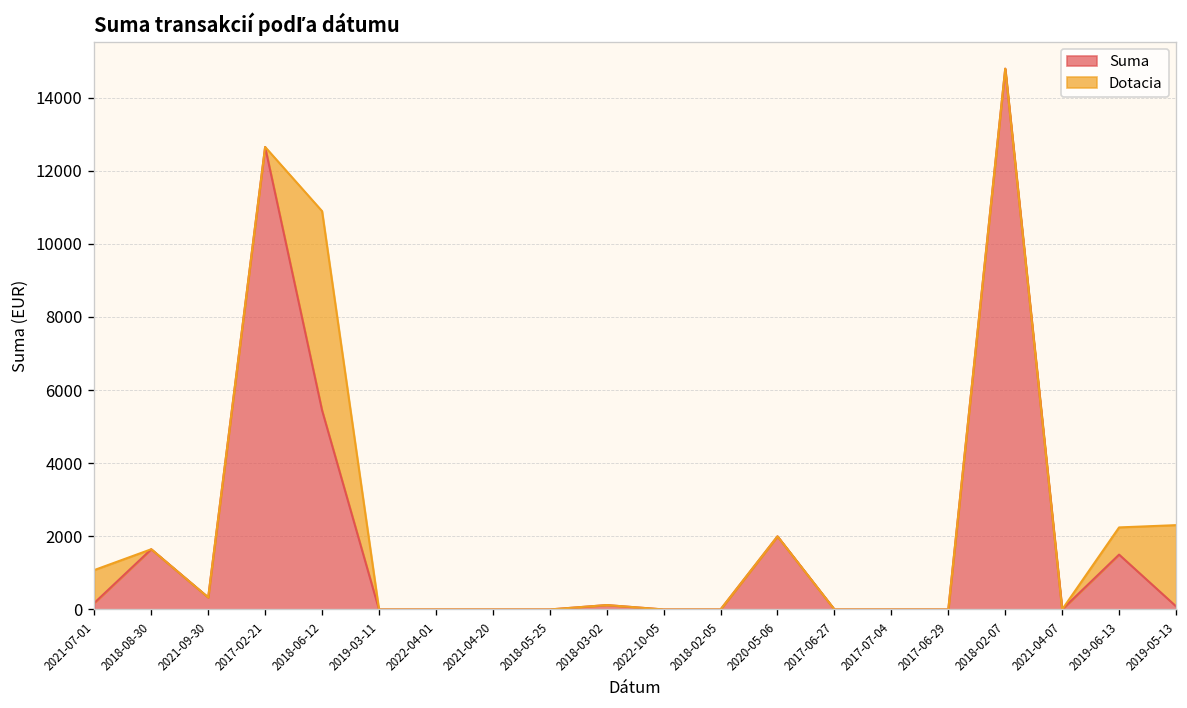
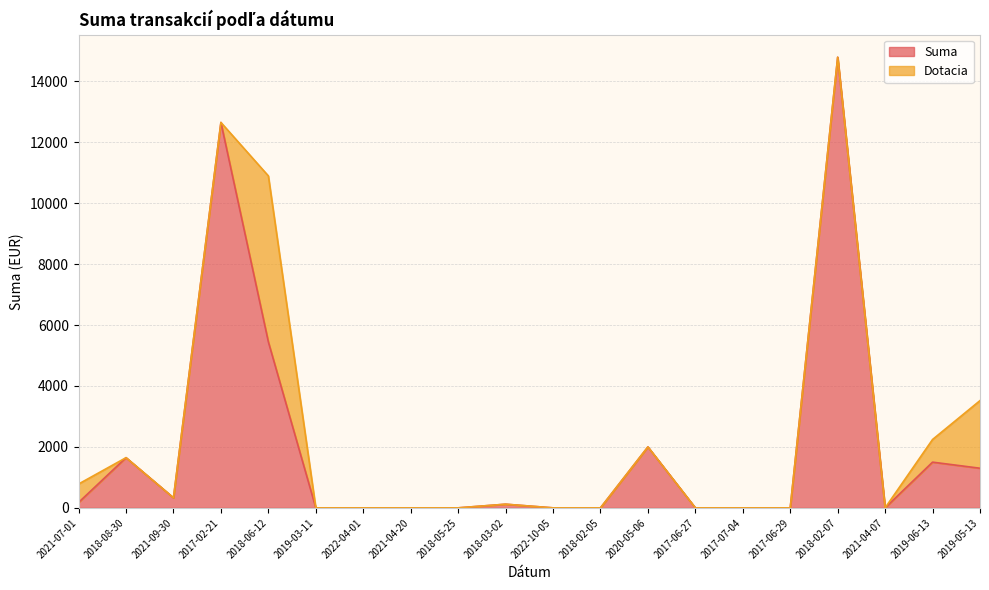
Dotacia, 2021-07-01: 900 -> 600
Suma, 2019-05-13: 100 -> 1300
